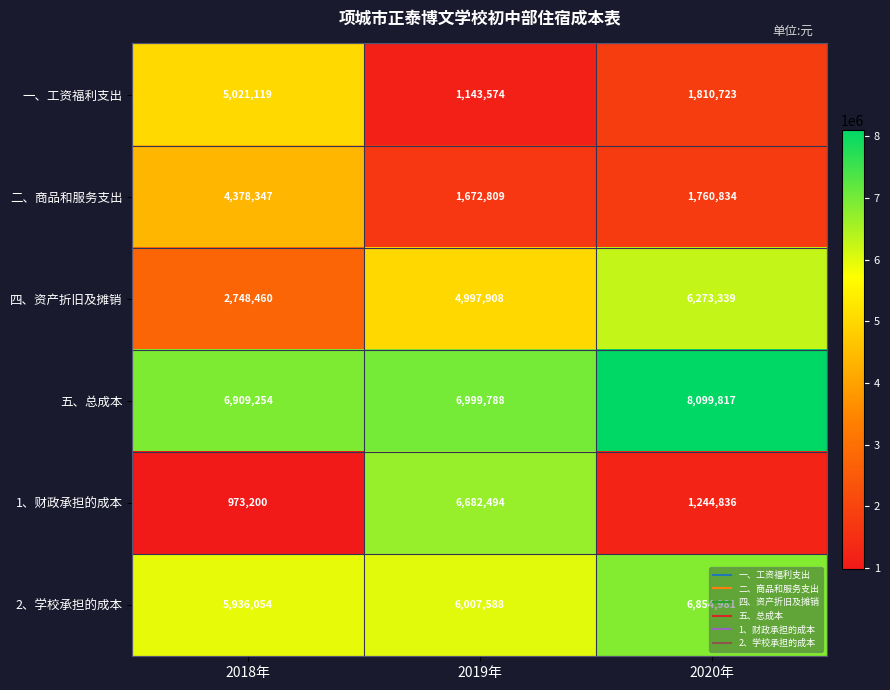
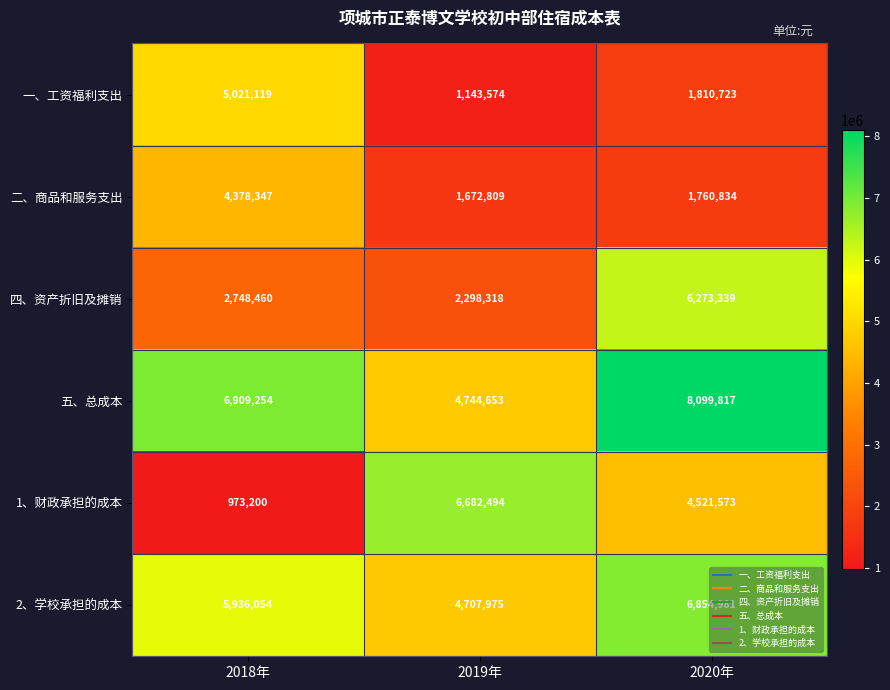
四、资产折旧及摊销, 2019年: 4,997,908 -> 2,298,318
五、总成本, 2019年: 6,999,788 -> 4,744,653
1、财政承担的成本, 2020年: 1,244,836 -> 4,521,573
2、学校承担的成本, 2019年: 6,007,588 -> 4,707,975
